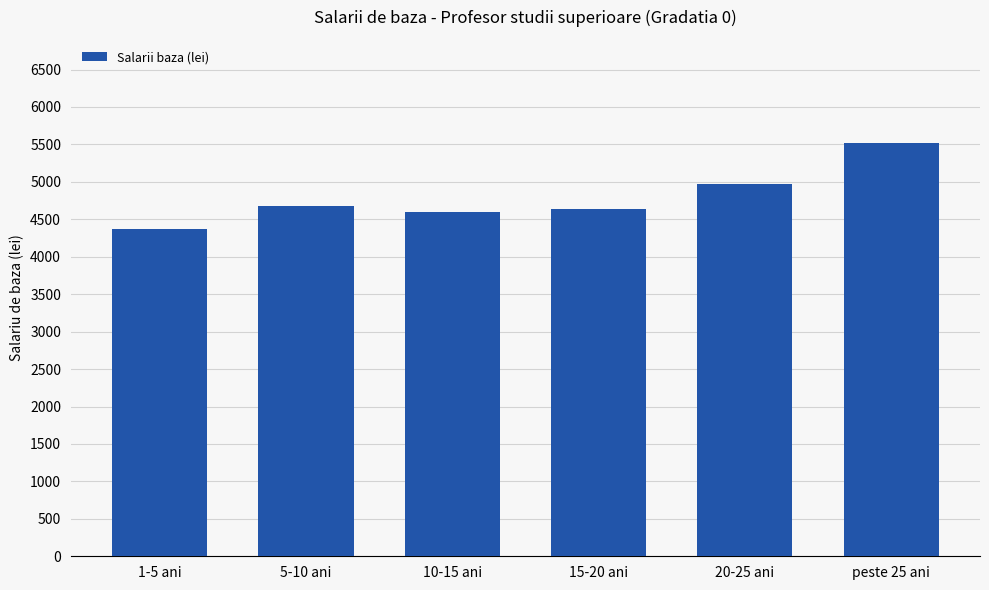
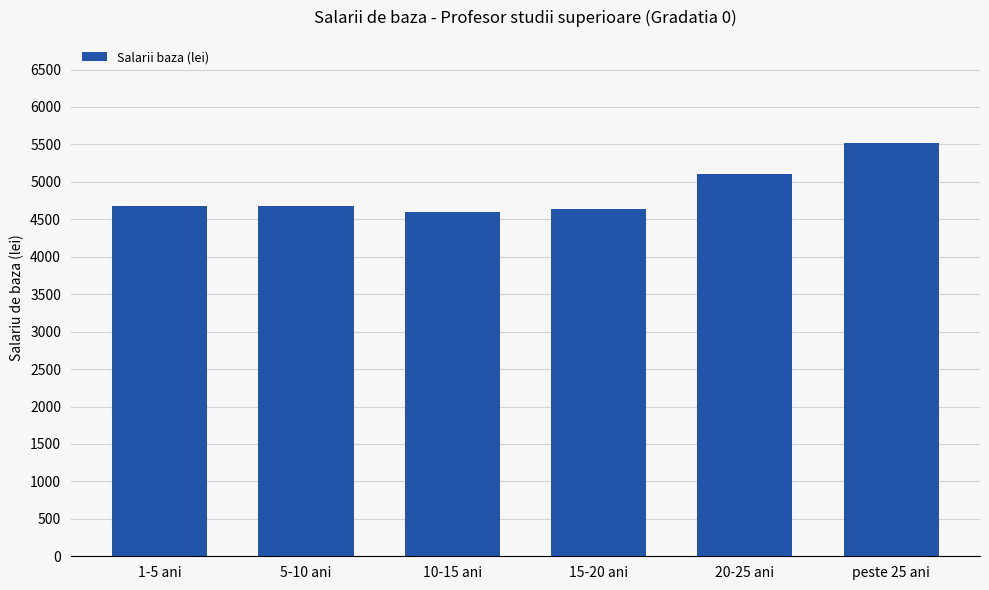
1-5 ani: 4400 -> 4700
20-25 ani: 5000 -> 5100
